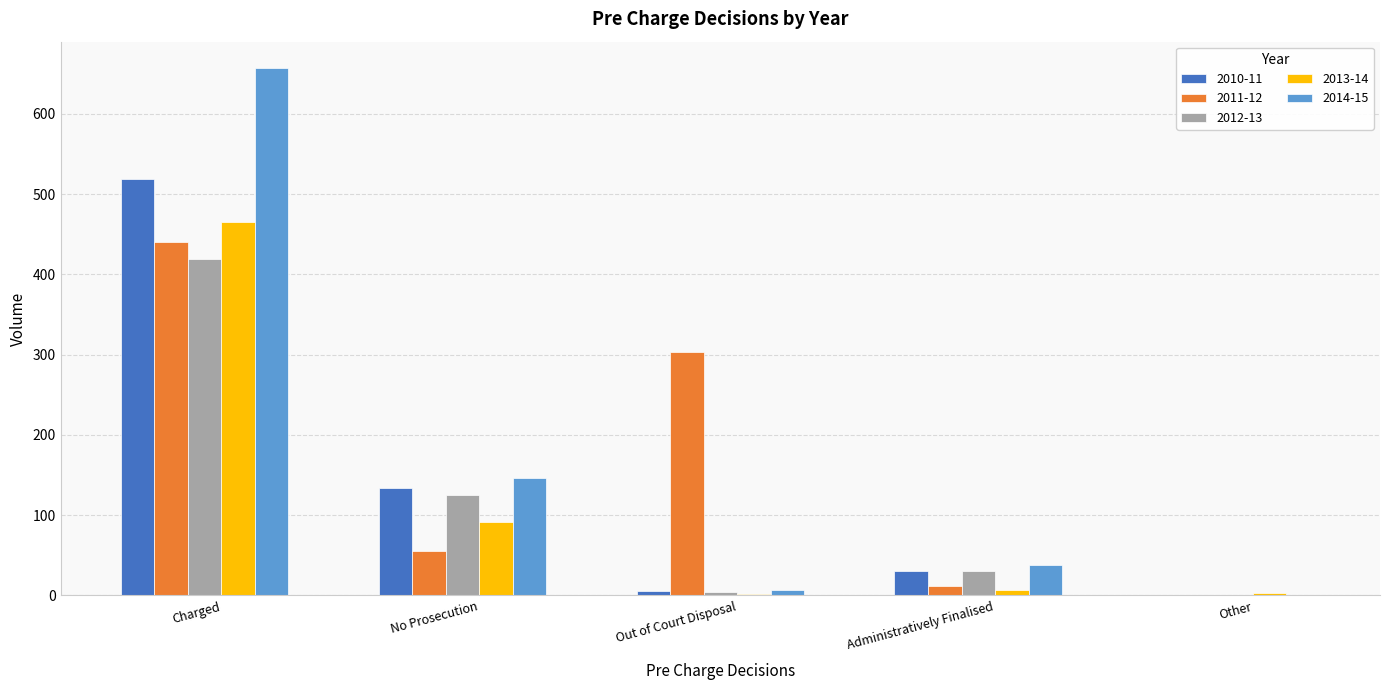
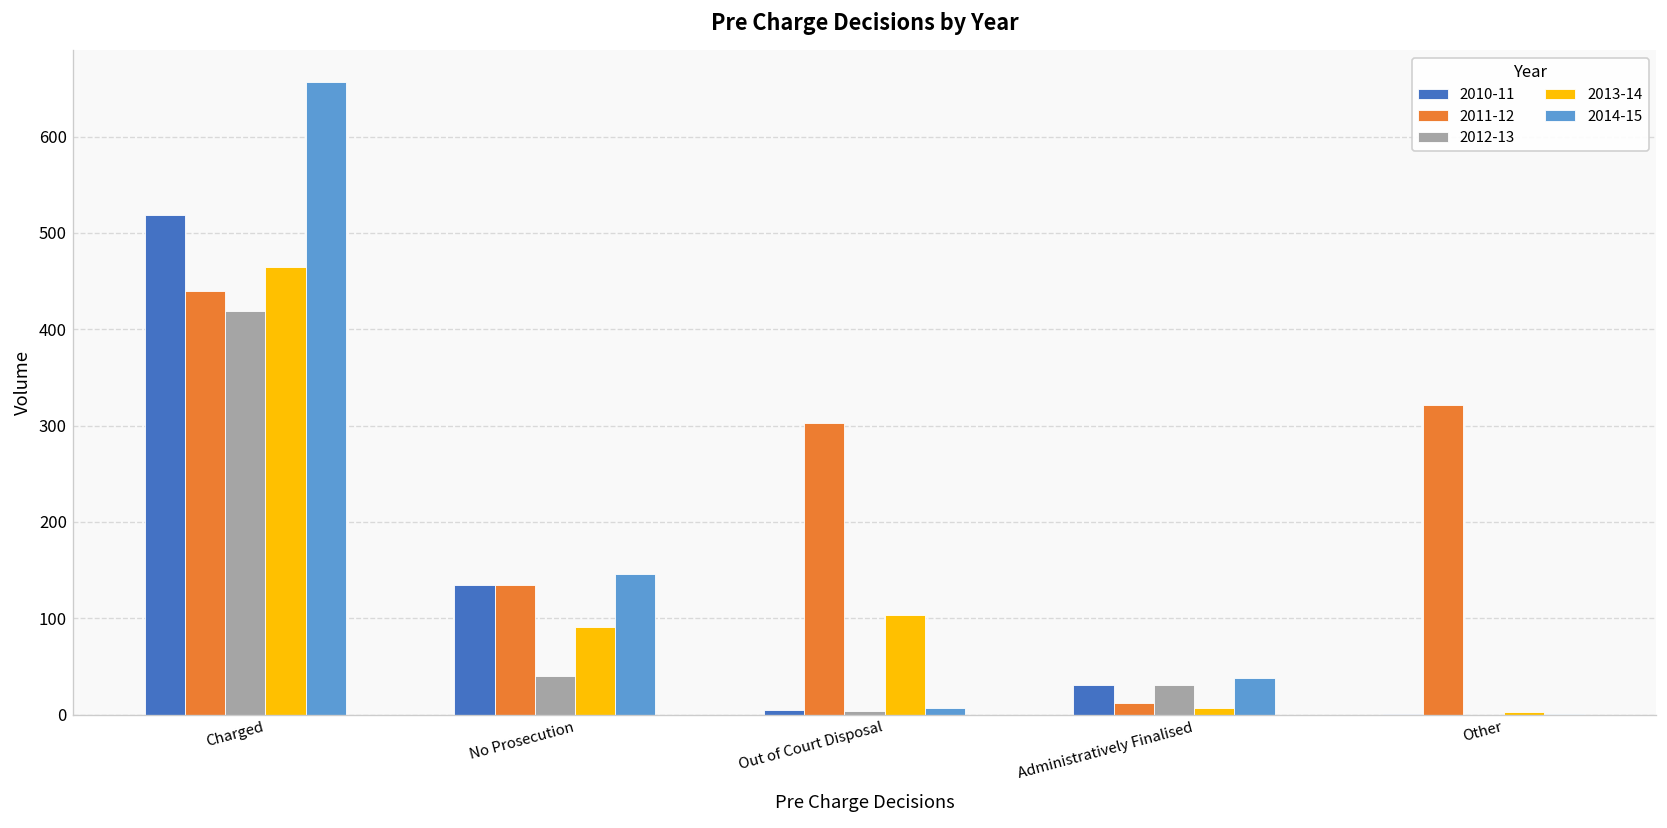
2011-12, No Prosecution: 60 -> 130
2012-13, No Prosecution: 130 -> 40
2013-14, Out of Court Disposal: 0 -> 100
2011-12, Other: 0 -> 320
